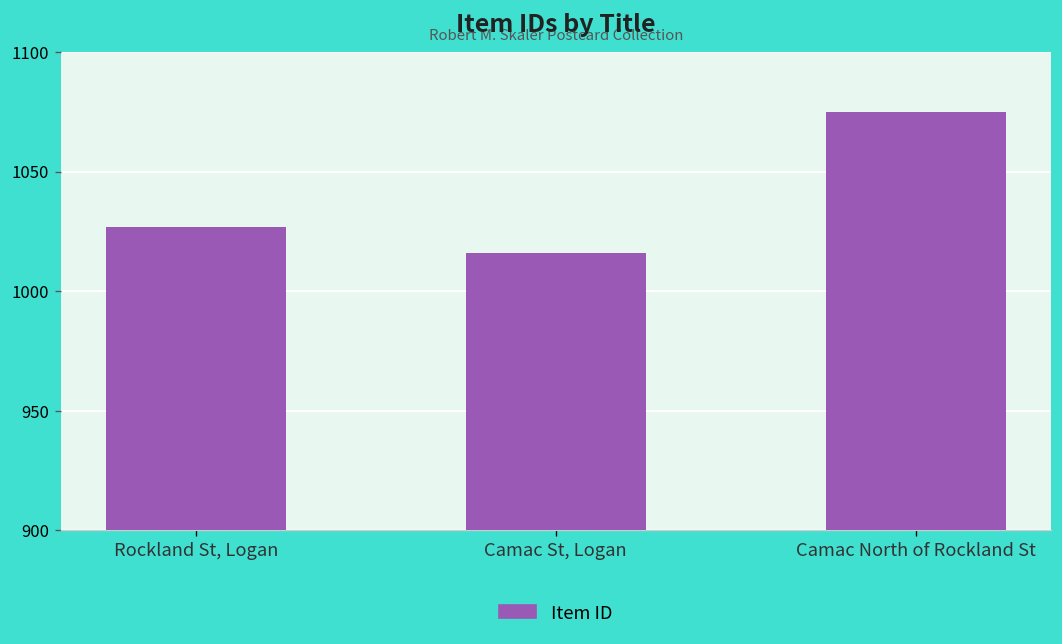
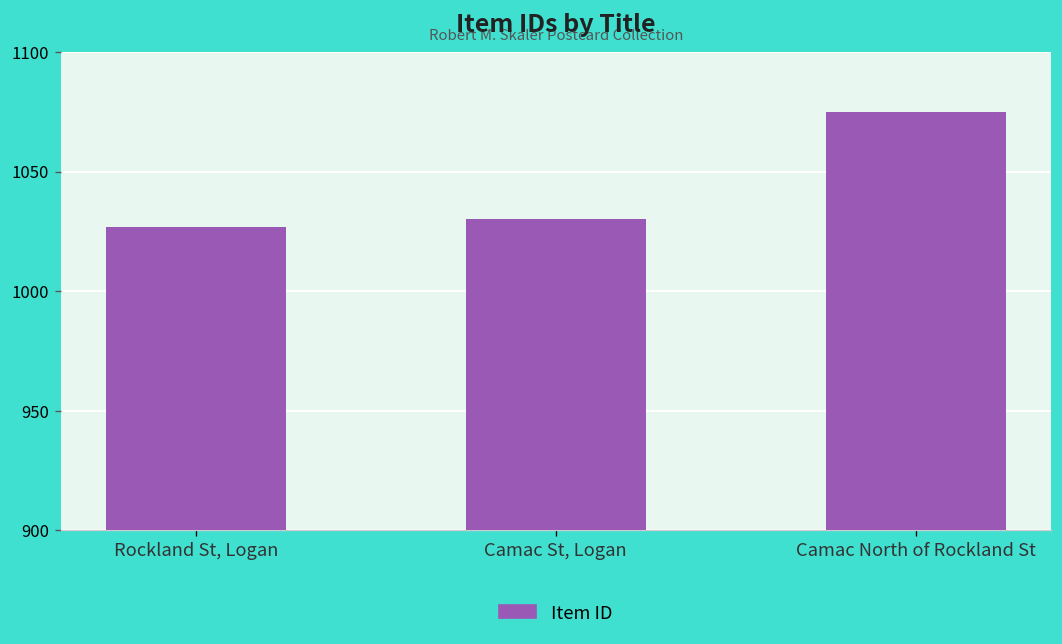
Camac St, Logan: 1016 -> 1030
